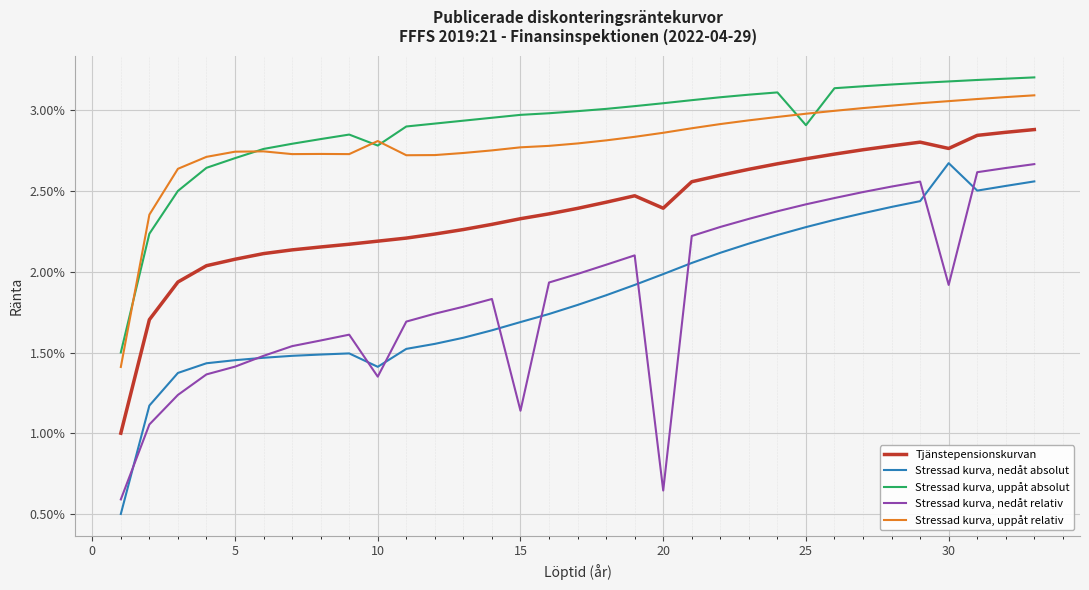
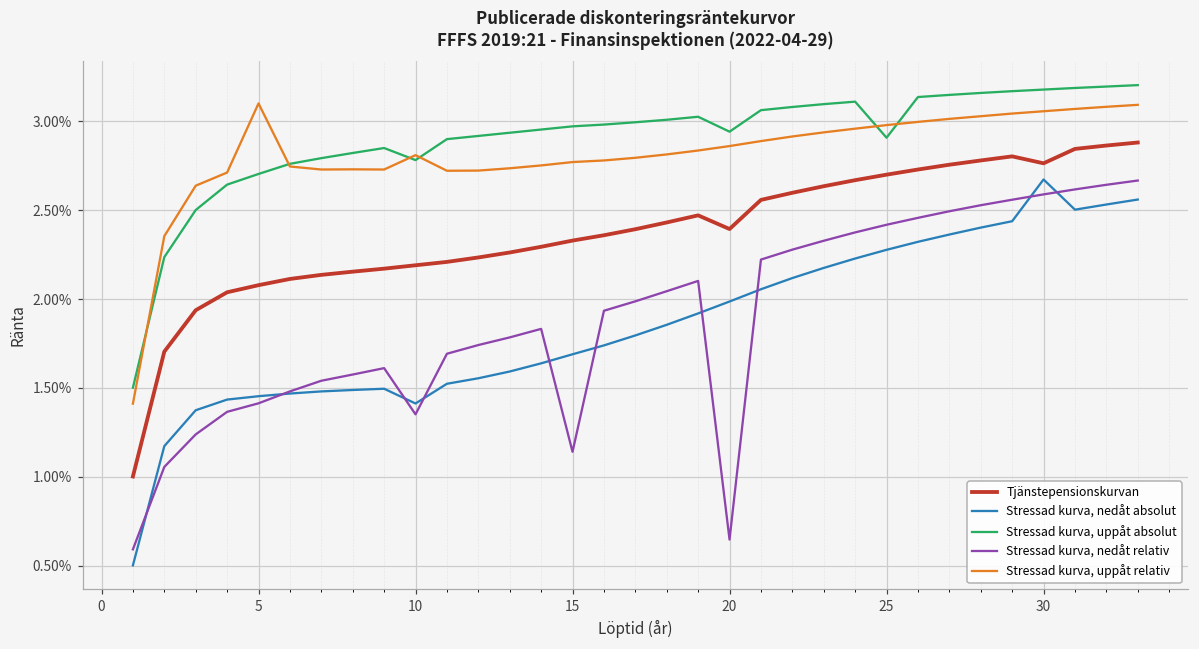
Stressad kurva, uppåt relativ, 5: 2.74% -> 3.10%
Stressad kurva, uppåt absolut, 20: 3.04% -> 2.94%
Stressad kurva, nedåt relativ, 30: 1.92% -> 2.59%
